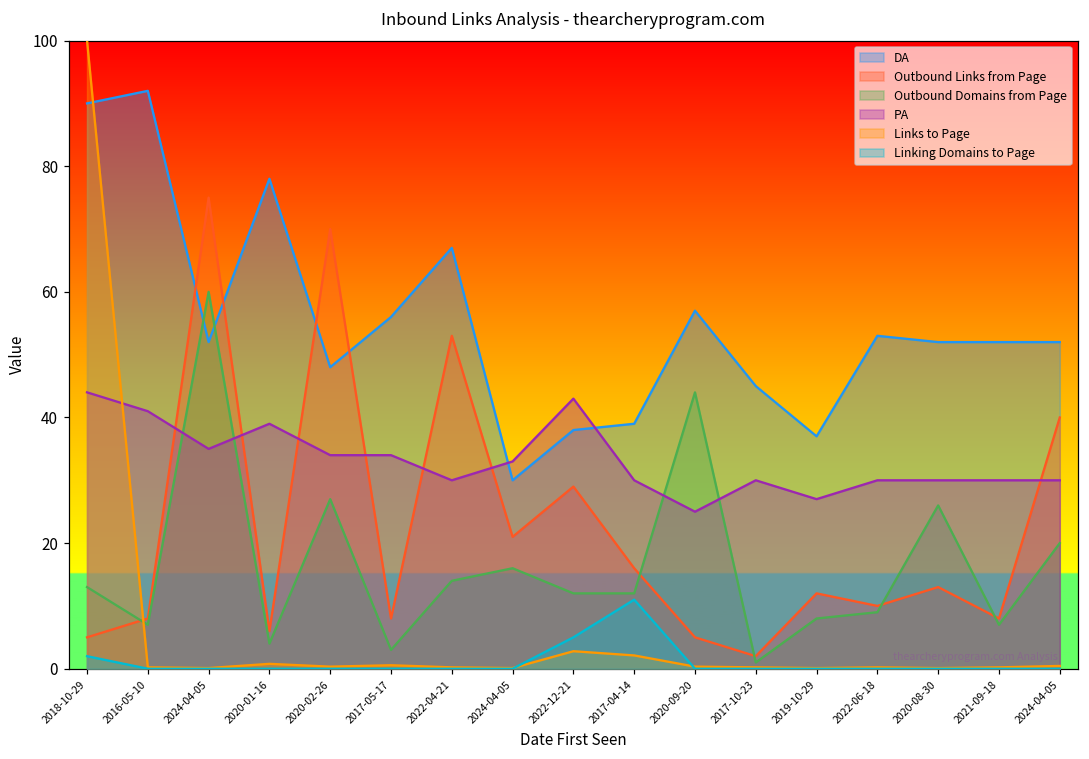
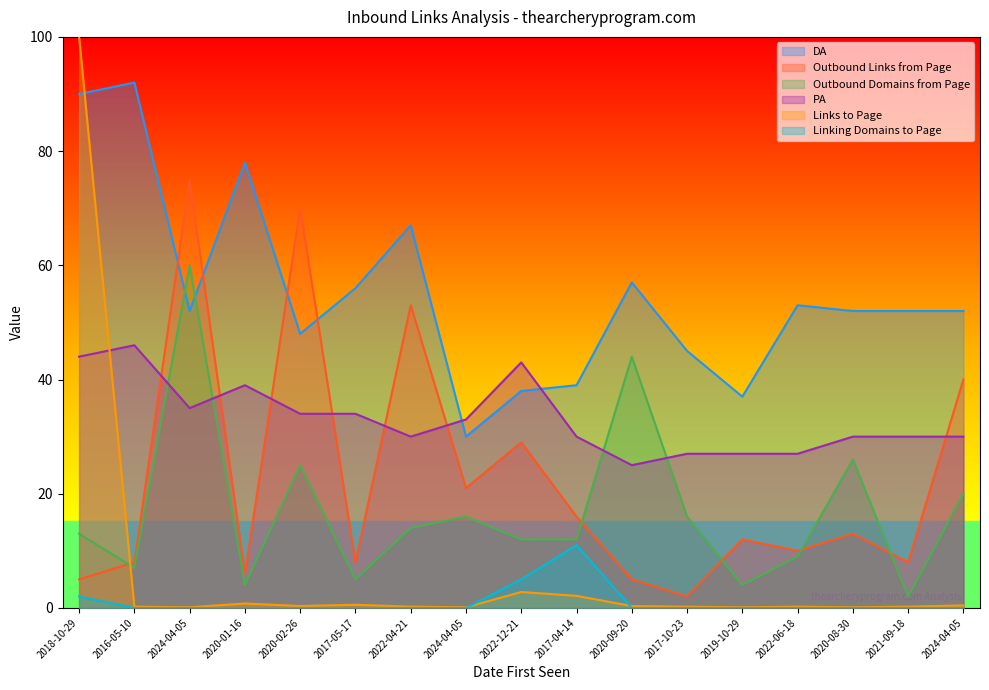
PA, 2016-05-10: 41 -> 46
Outbound Domains from Page, 2020-02-26: 27 -> 25
Outbound Domains from Page, 2017-05-17: 3 -> 5
Outbound Domains from Page, 2017-10-23: 1 -> 16
PA, 2017-10-23: 30 -> 27
Outbound Domains from Page, 2019-10-29: 8 -> 4
PA, 2022-06-18: 30 -> 27
Outbound Domains from Page, 2021-09-18: 7 -> 2
